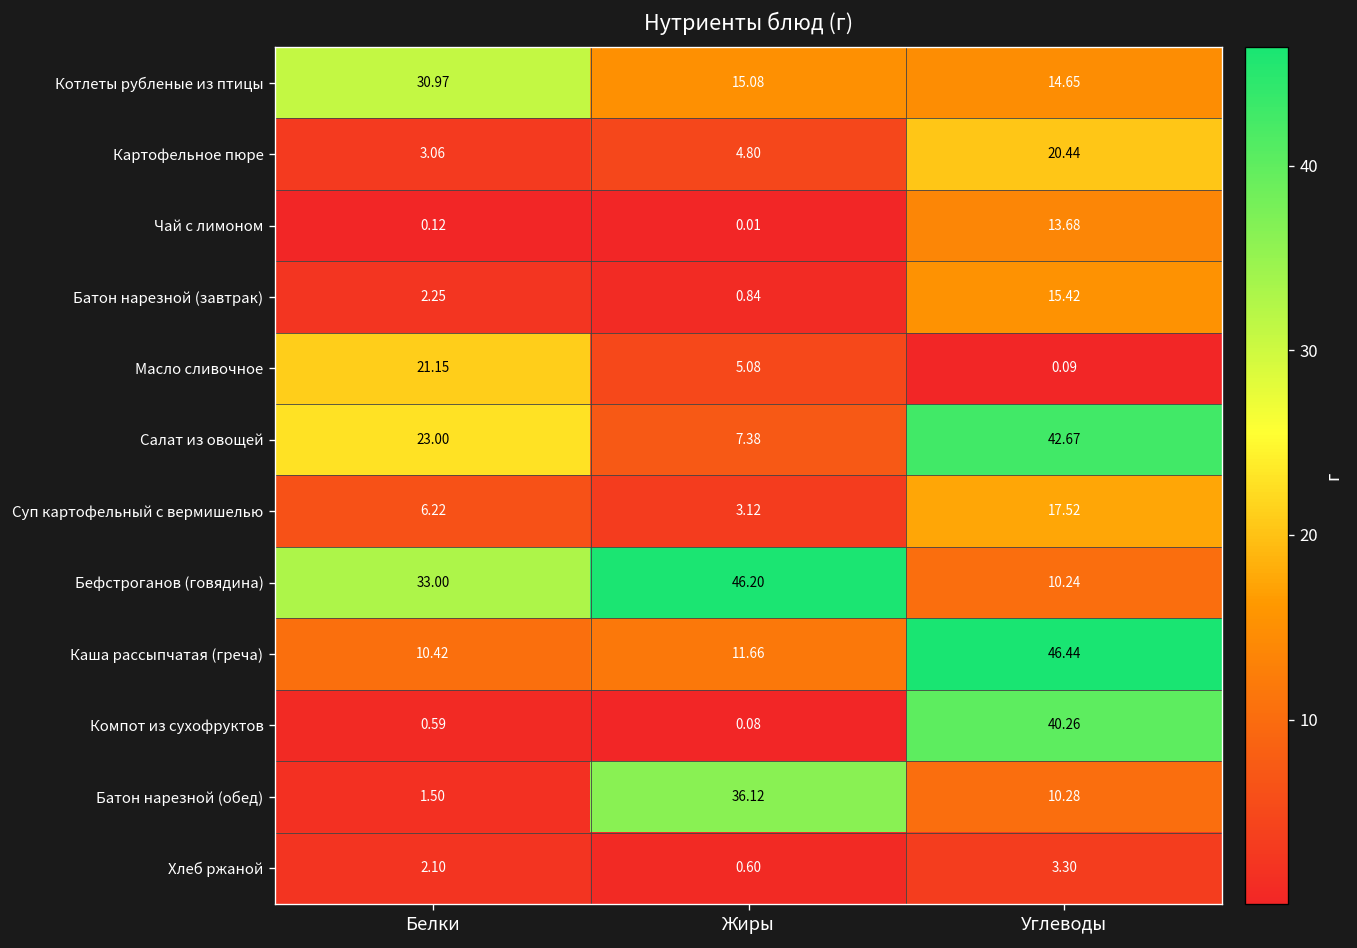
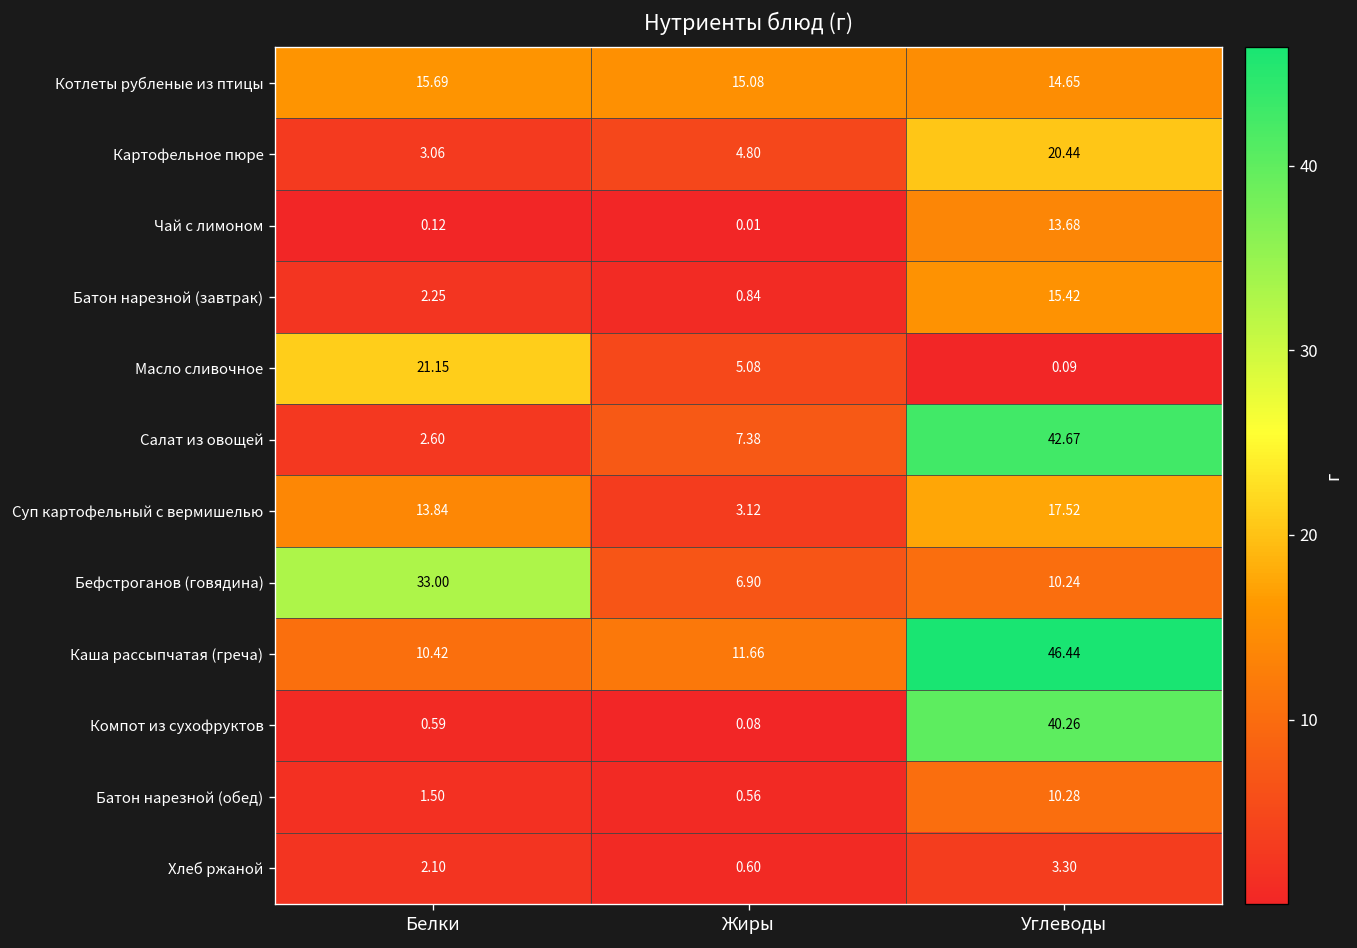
Котлеты рубленые из птицы, Белки: 30.97 -> 15.69
Салат из овощей, Белки: 23.00 -> 2.60
Суп картофельный с вермишелью, Белки: 6.22 -> 13.84
Бефстроганов (говядина), Жиры: 46.20 -> 6.90
Батон нарезной (обед), Жиры: 36.12 -> 0.56
